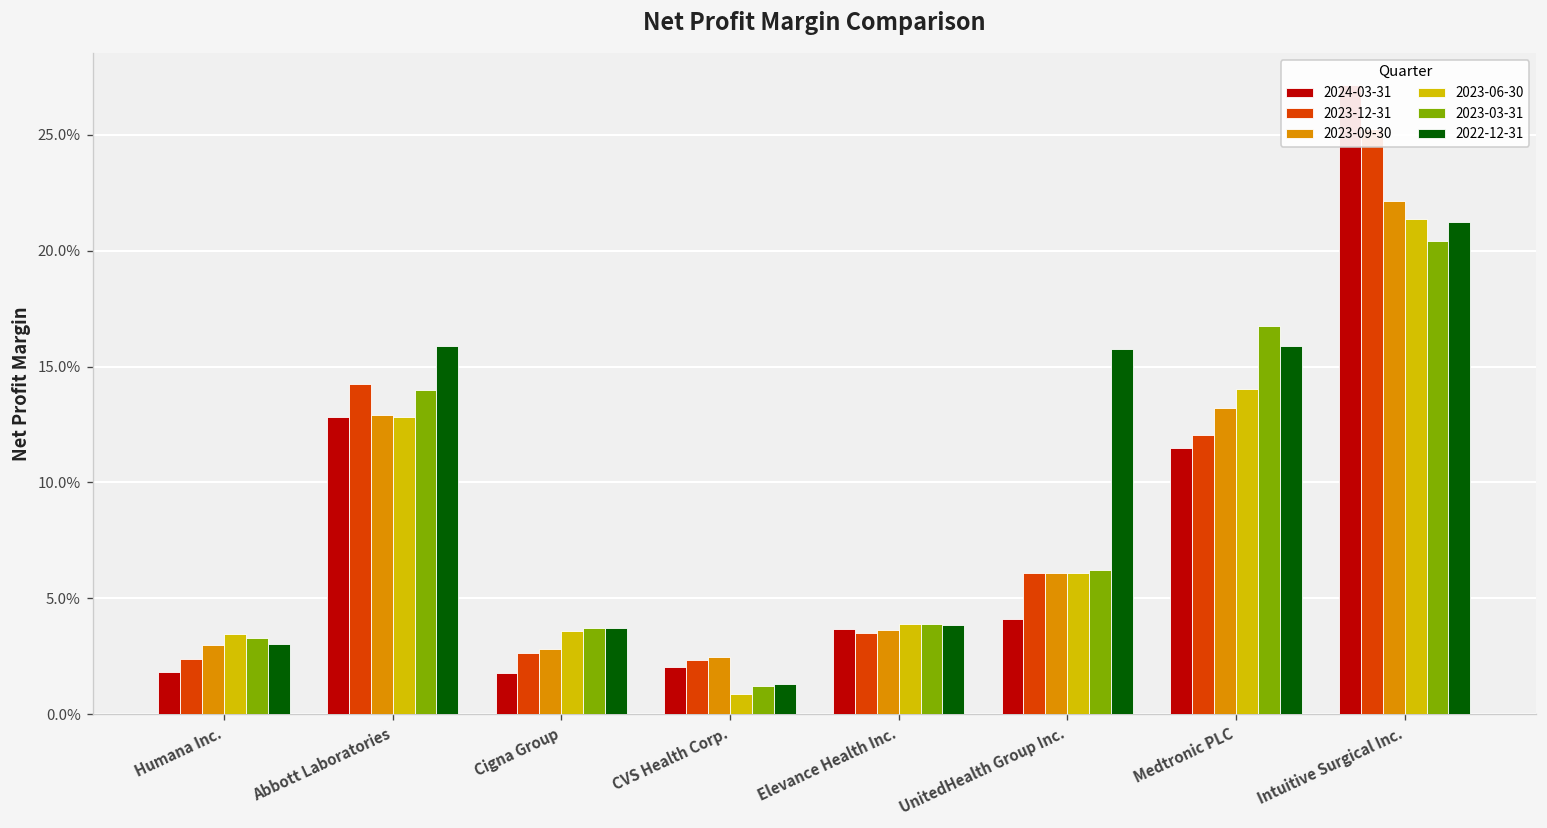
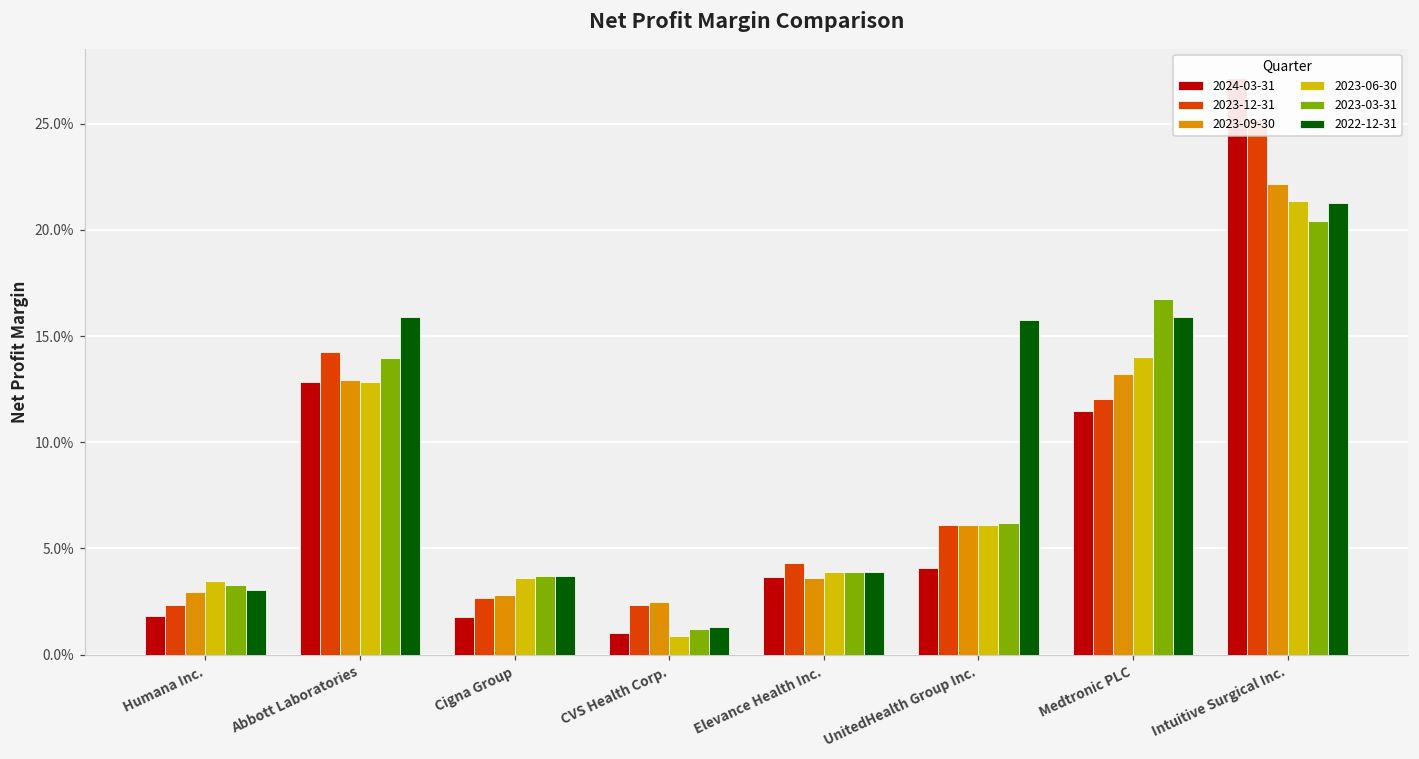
2024-03-31, CVS Health Corp.: 2.0% -> 1.0%
2023-12-31, Elevance Health Inc.: 3.5% -> 4.3%
